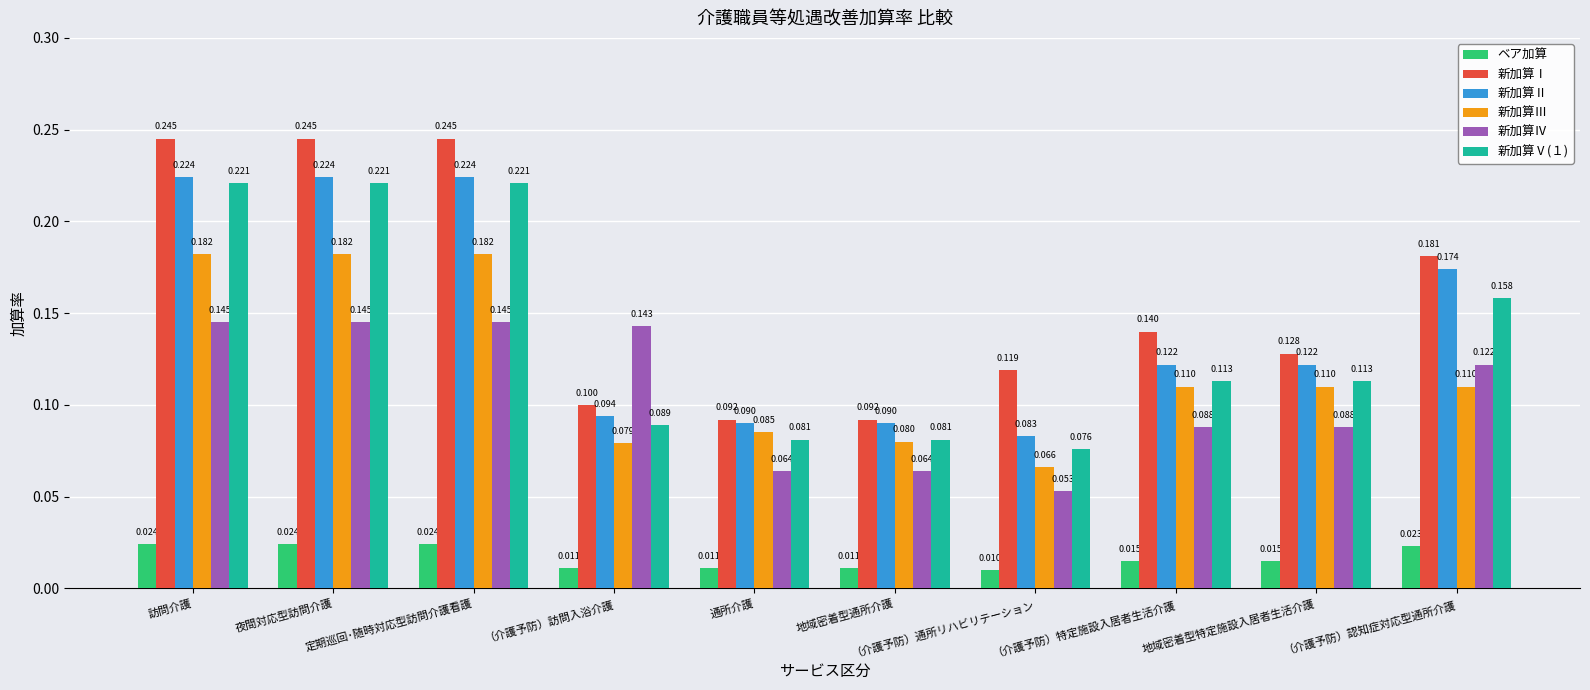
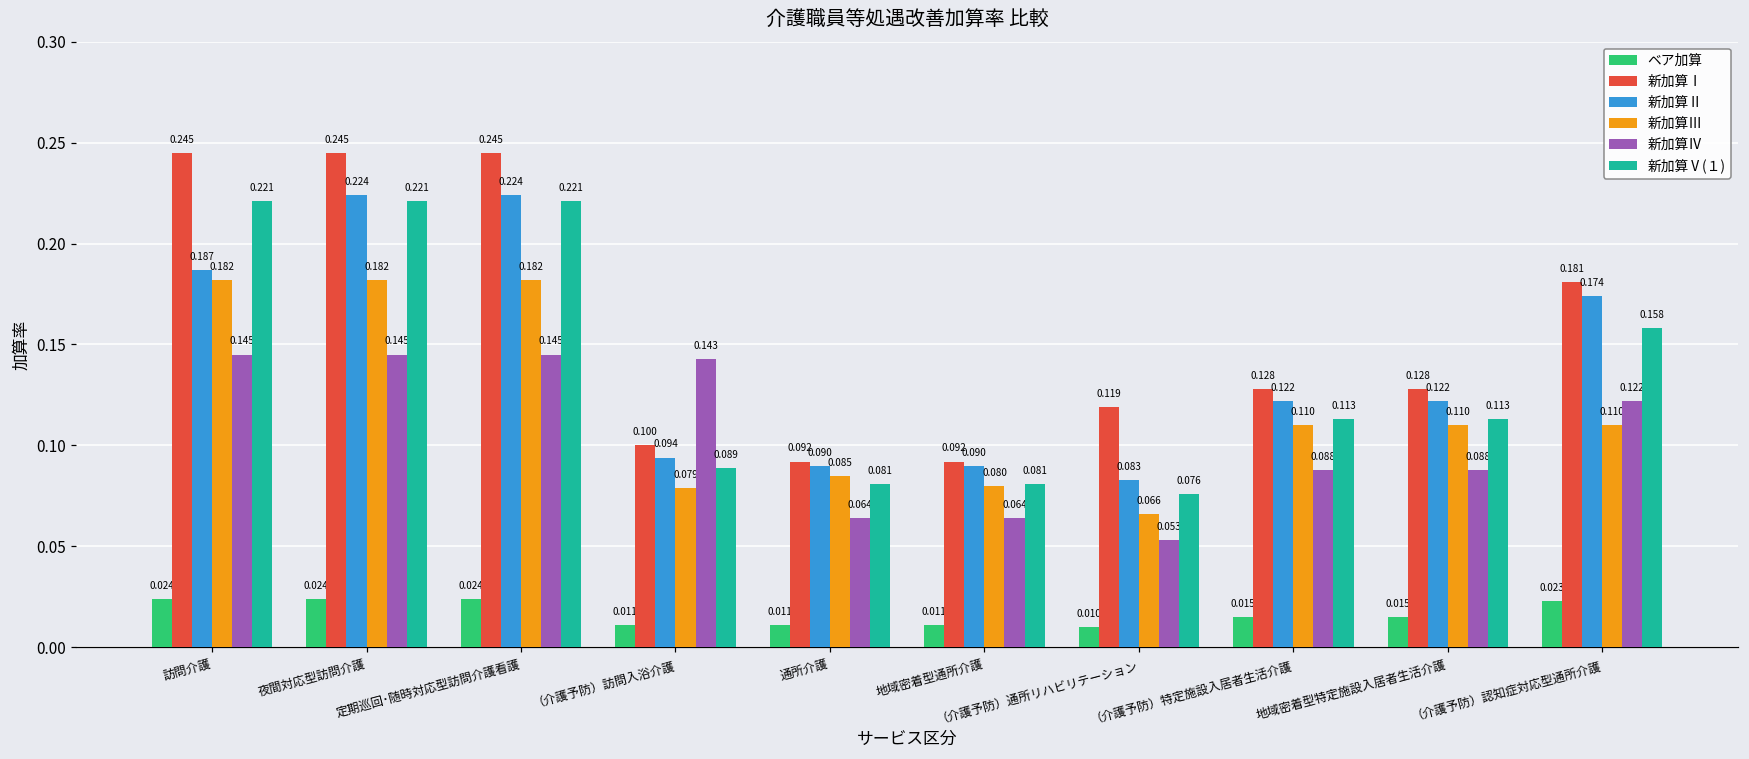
新加算Ⅱ, 訪問介護: 0.224 -> 0.187
新加算Ⅰ, （介護予防）特定施設入居者生活介護: 0.140 -> 0.128
